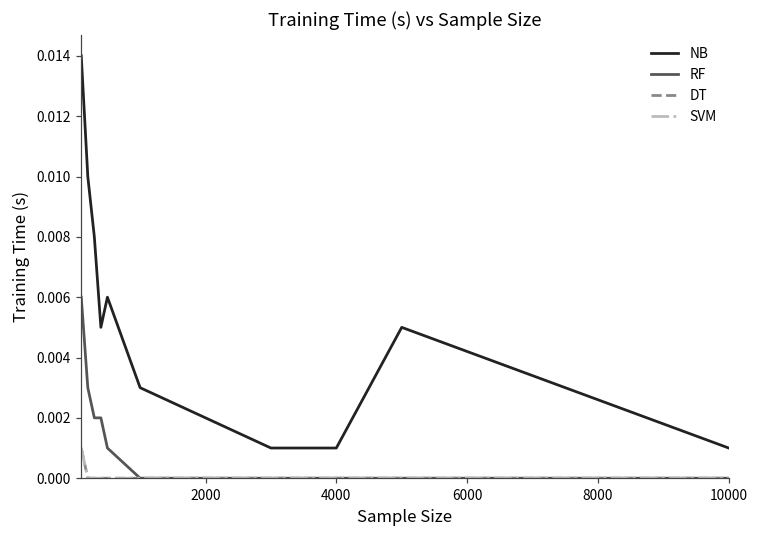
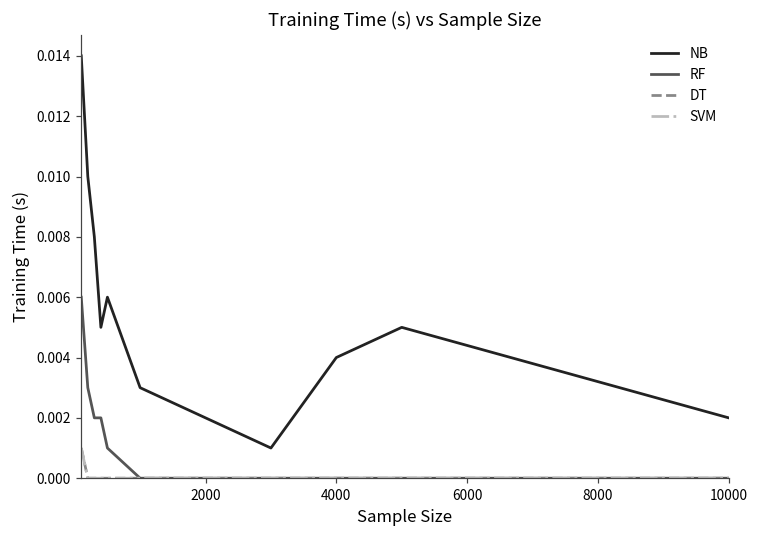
NB, 4000: 0.001 -> 0.004
NB, 10000: 0.001 -> 0.002
